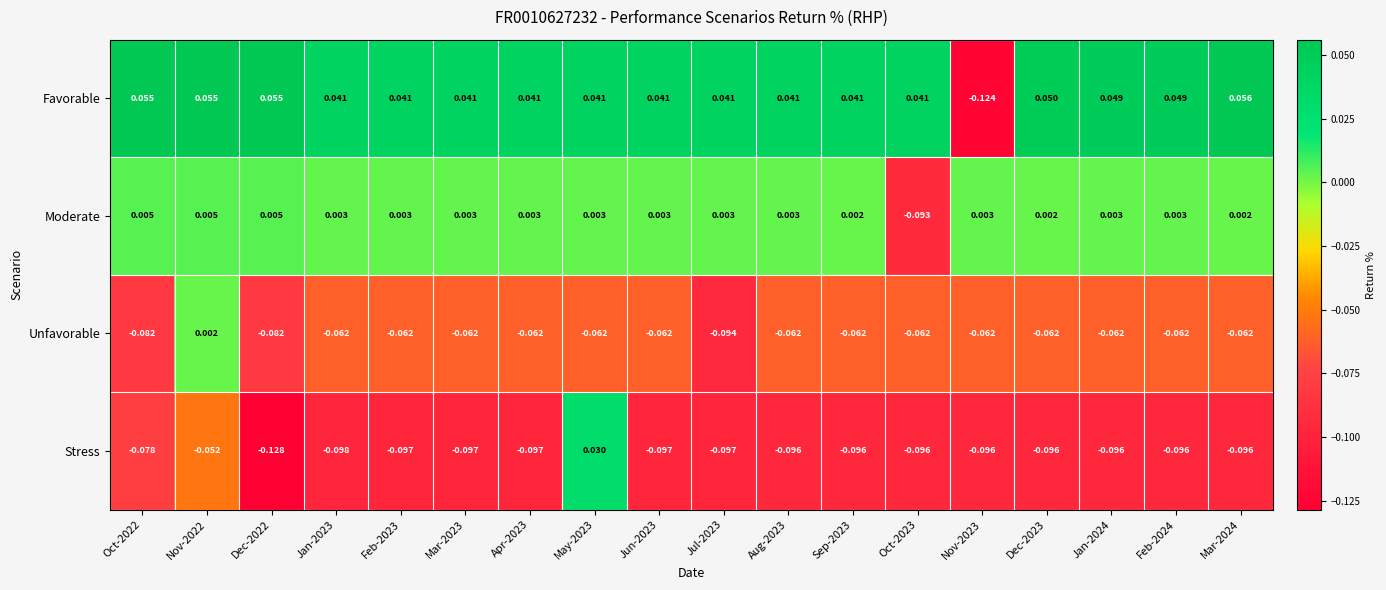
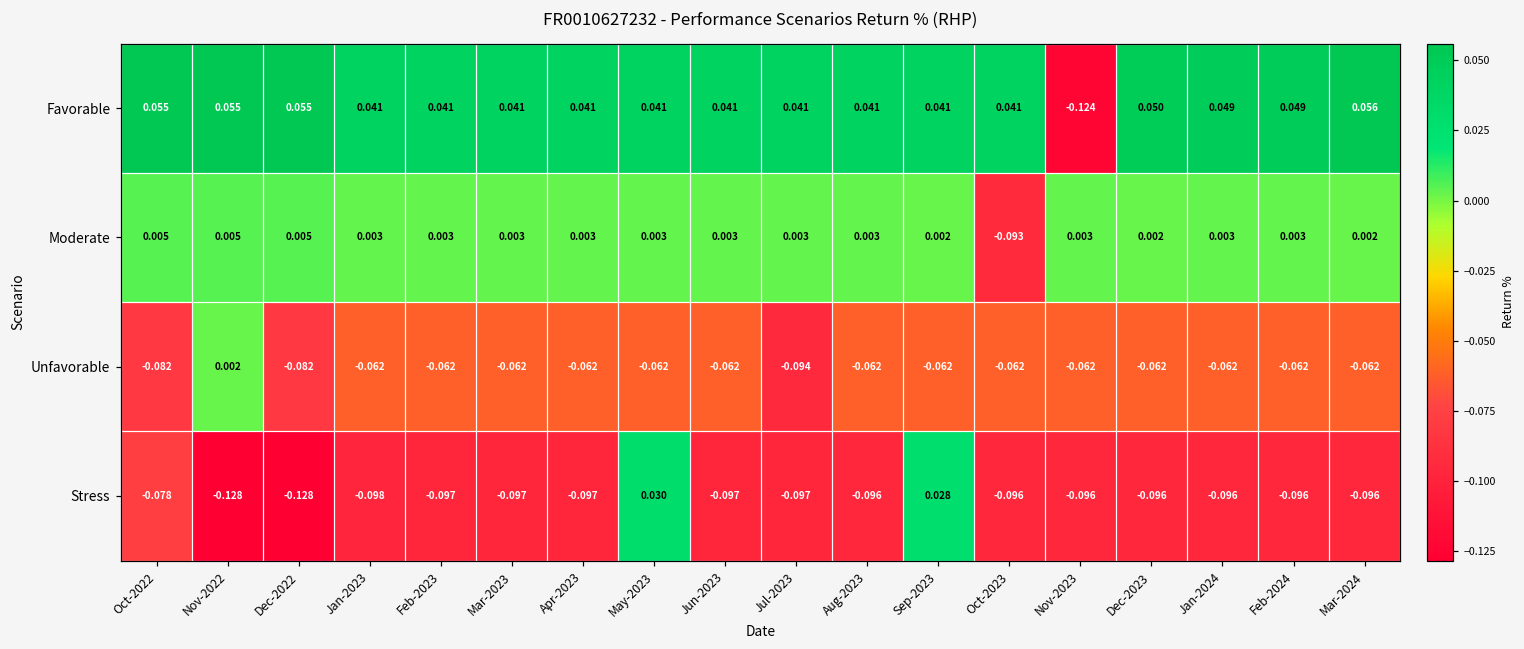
Stress, Nov-2022: -0.052 -> -0.128
Stress, Sep-2023: -0.096 -> 0.028
